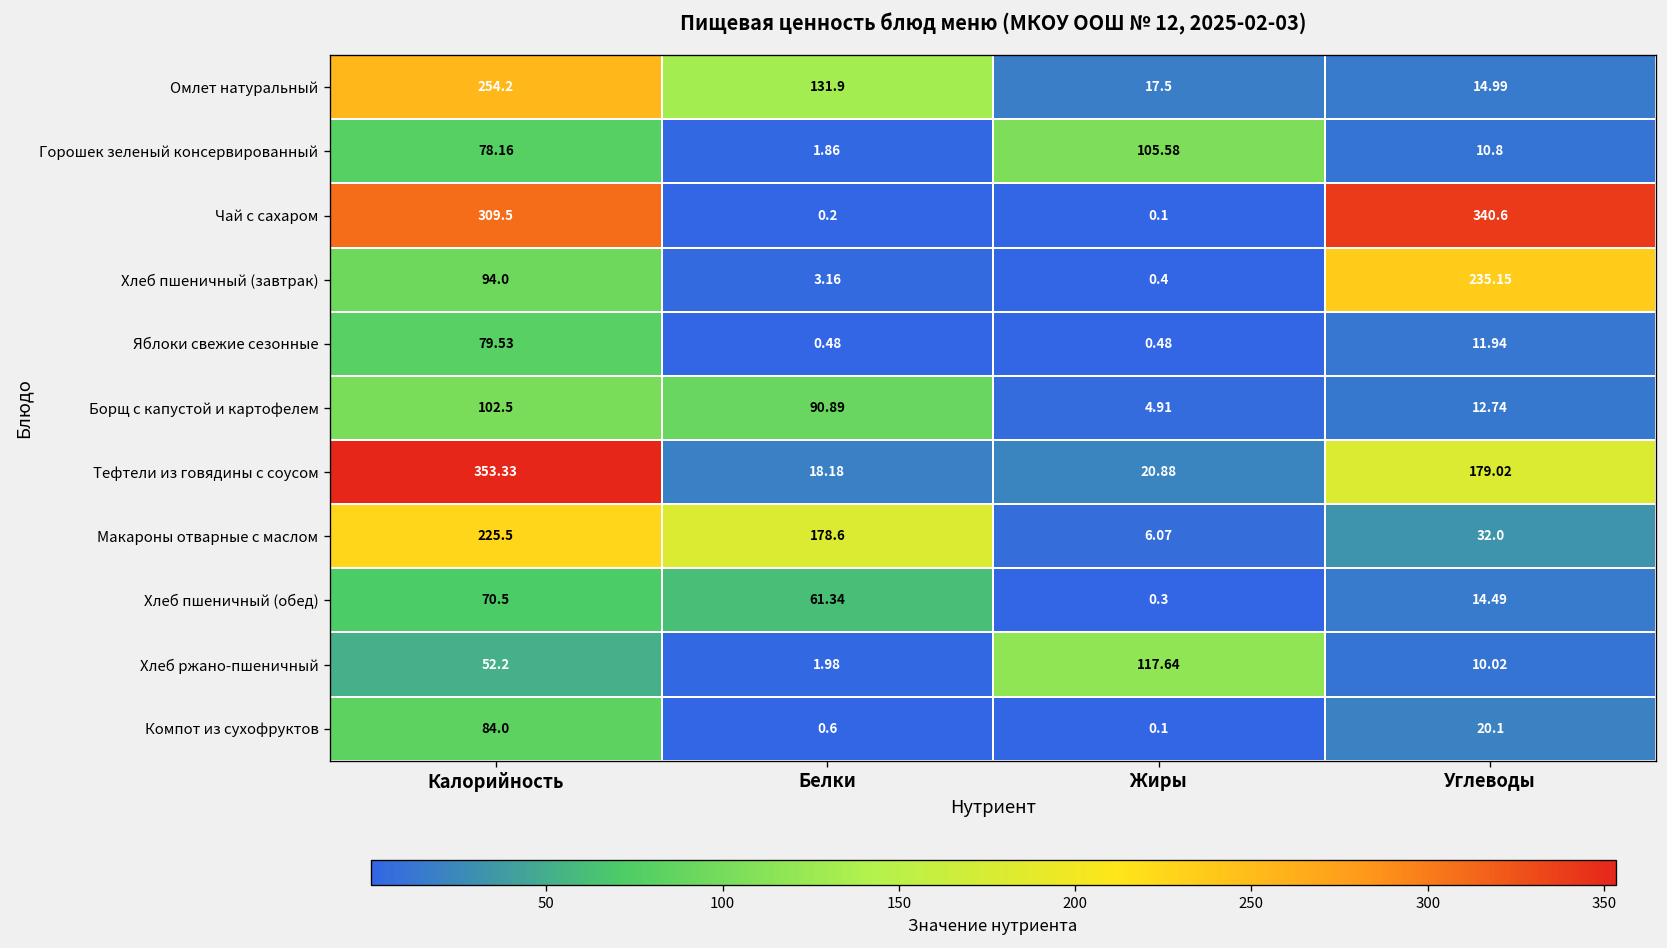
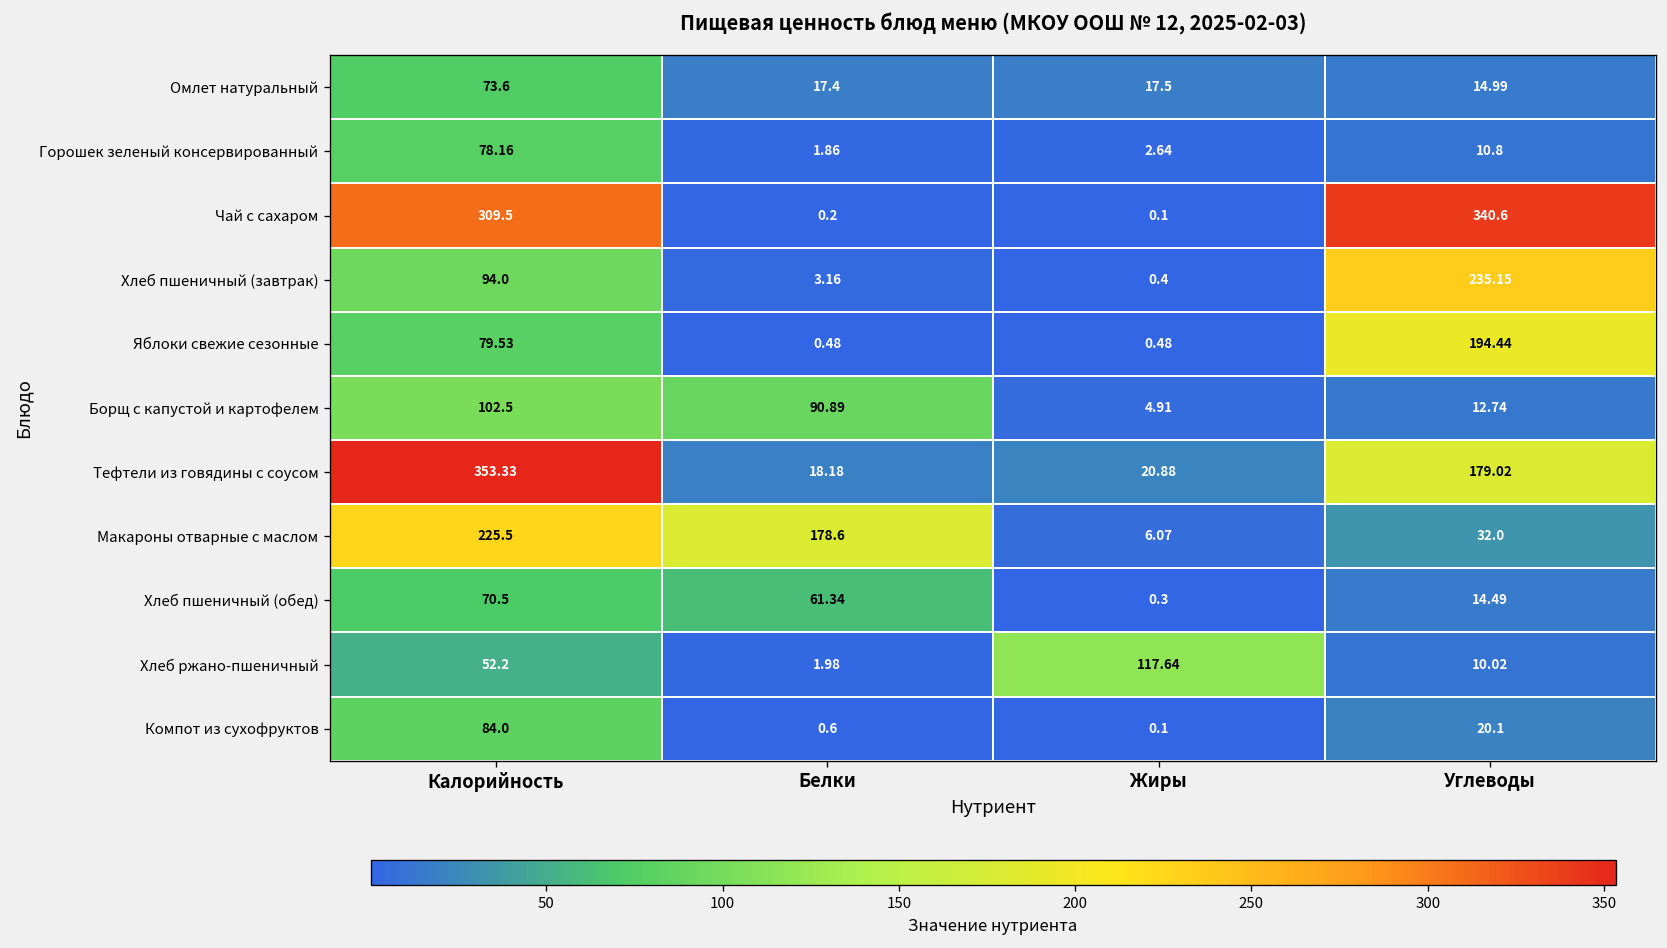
Омлет натуральный, Калорийность: 254.2 -> 73.6
Омлет натуральный, Белки: 131.9 -> 17.4
Горошек зеленый консервированный, Жиры: 105.58 -> 2.64
Яблоки свежие сезонные, Углеводы: 11.94 -> 194.44
